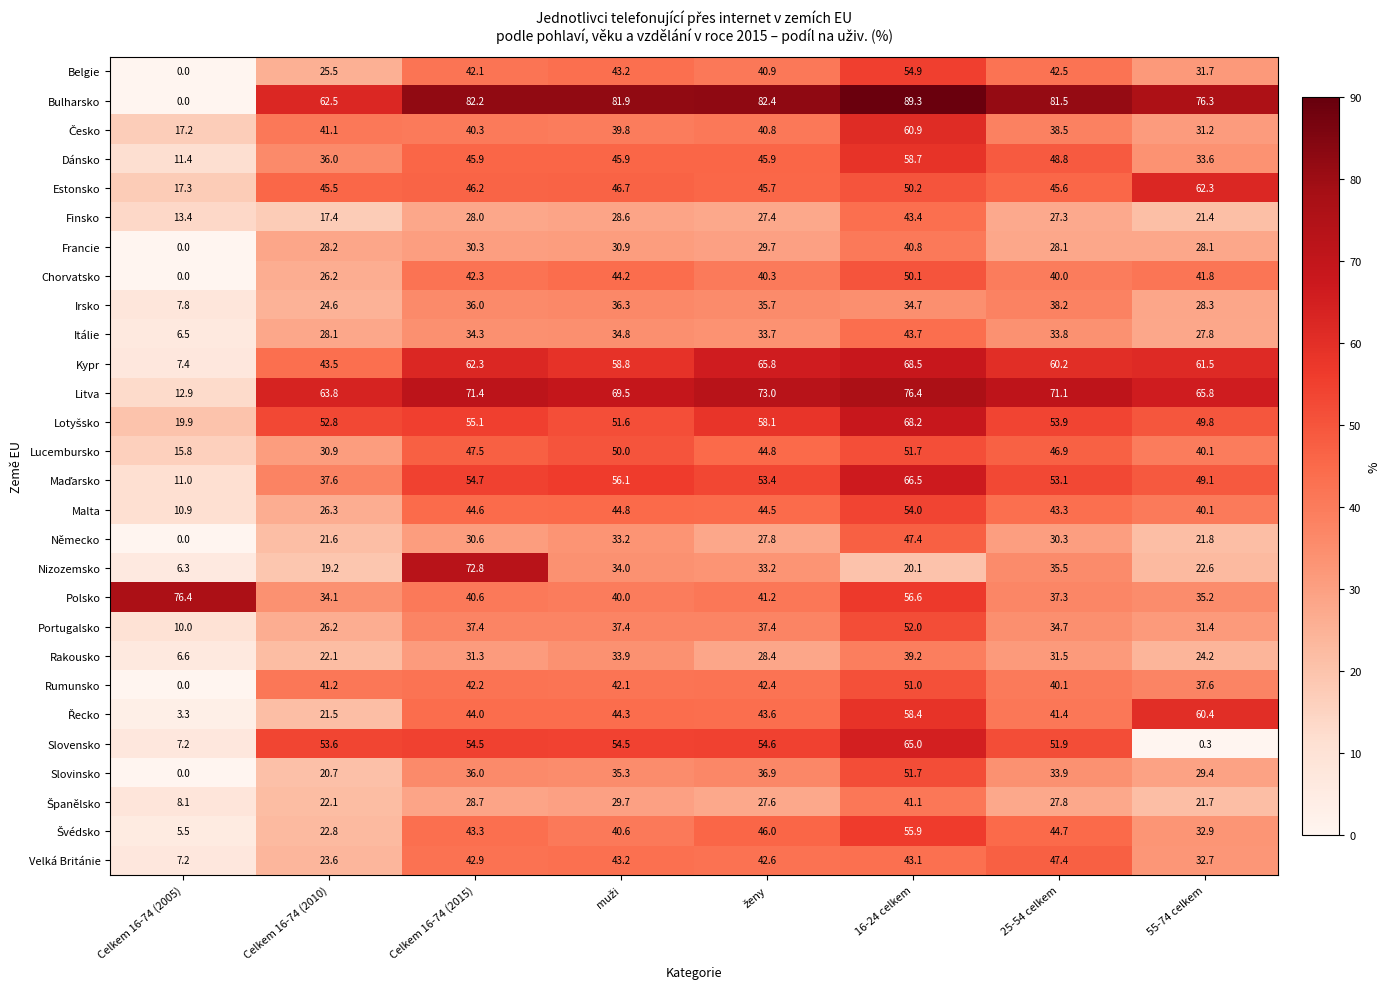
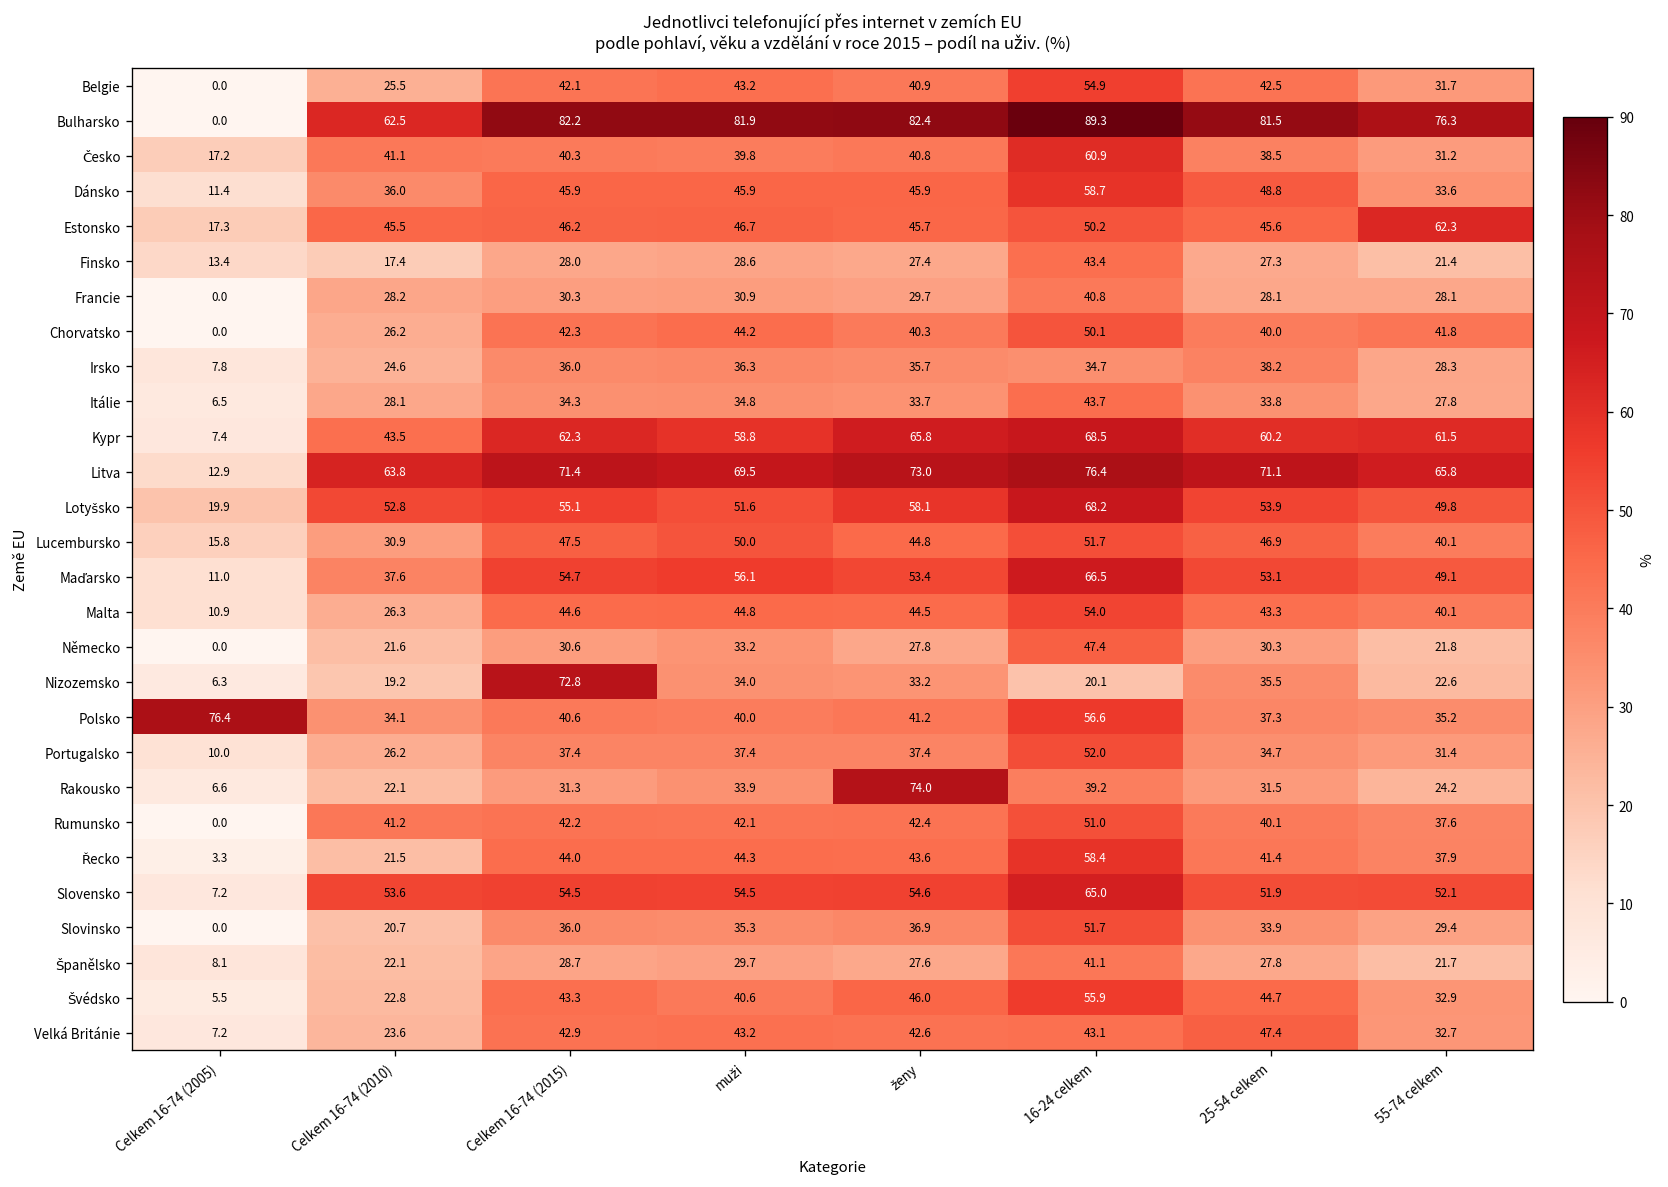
Rakousko, ženy: 28.4 -> 74.0
Řecko, 55-74 celkem: 60.4 -> 37.9
Slovensko, 55-74 celkem: 0.3 -> 52.1
